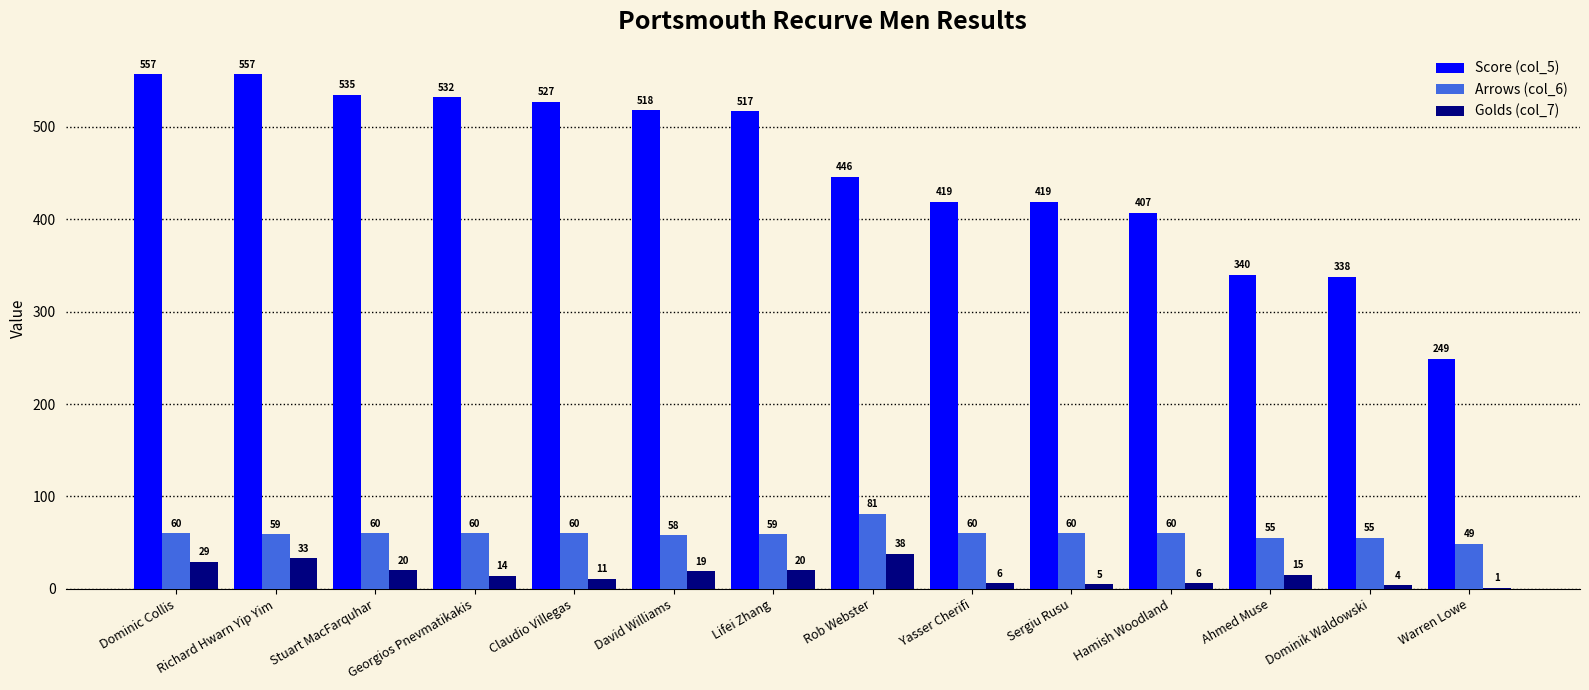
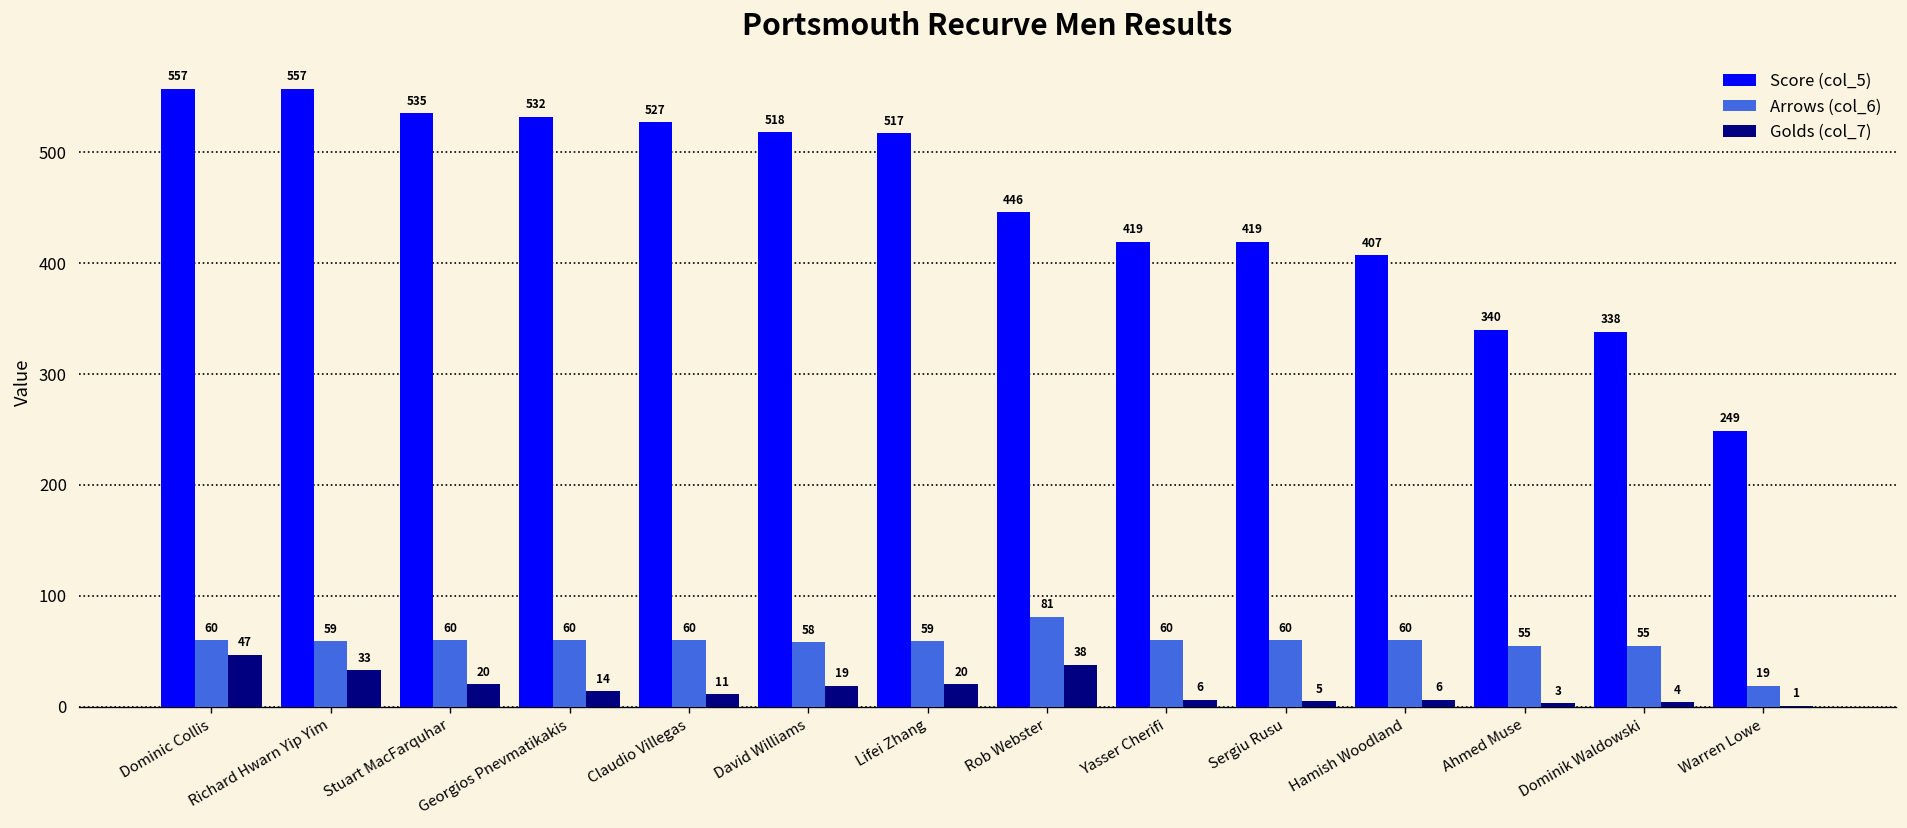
Golds (col_7), Dominic Collis: 29 -> 47
Golds (col_7), Ahmed Muse: 15 -> 3
Arrows (col_6), Warren Lowe: 49 -> 19
